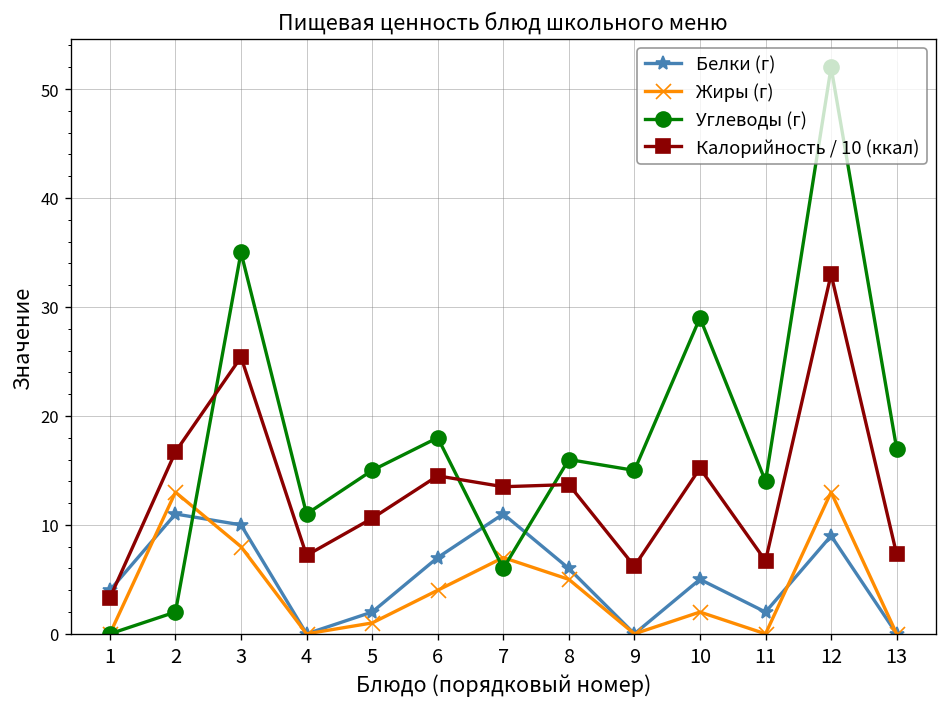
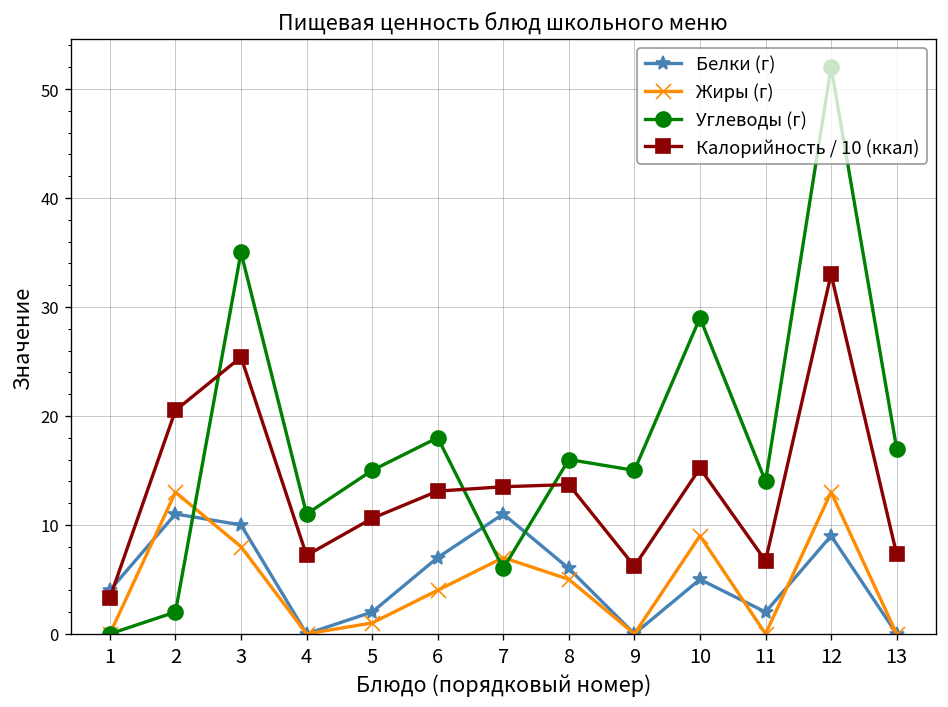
Калорийность / 10 (ккал), 2: 17 -> 21
Калорийность / 10 (ккал), 6: 15 -> 13
Жиры (г), 10: 2 -> 9
